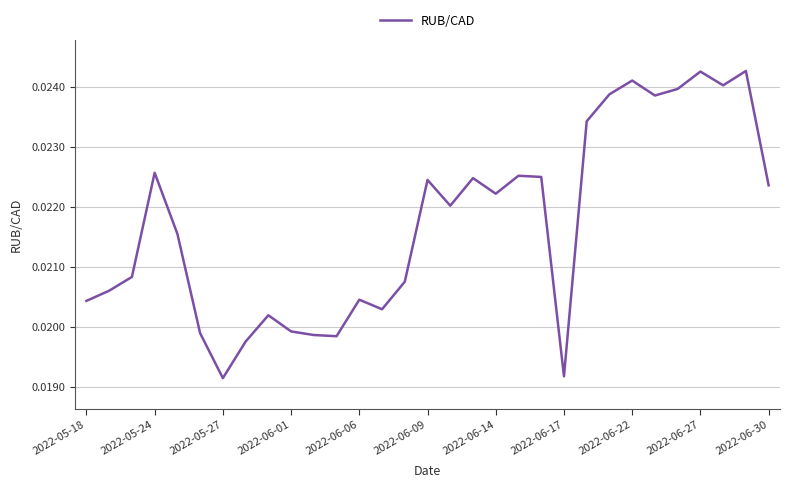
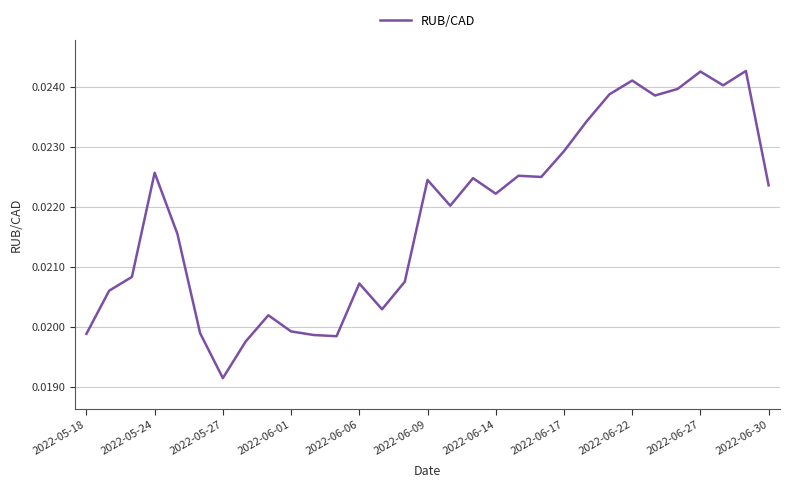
2022-05-18: 0.0204 -> 0.0199
2022-06-06: 0.0205 -> 0.0207
2022-06-17: 0.0192 -> 0.0229
